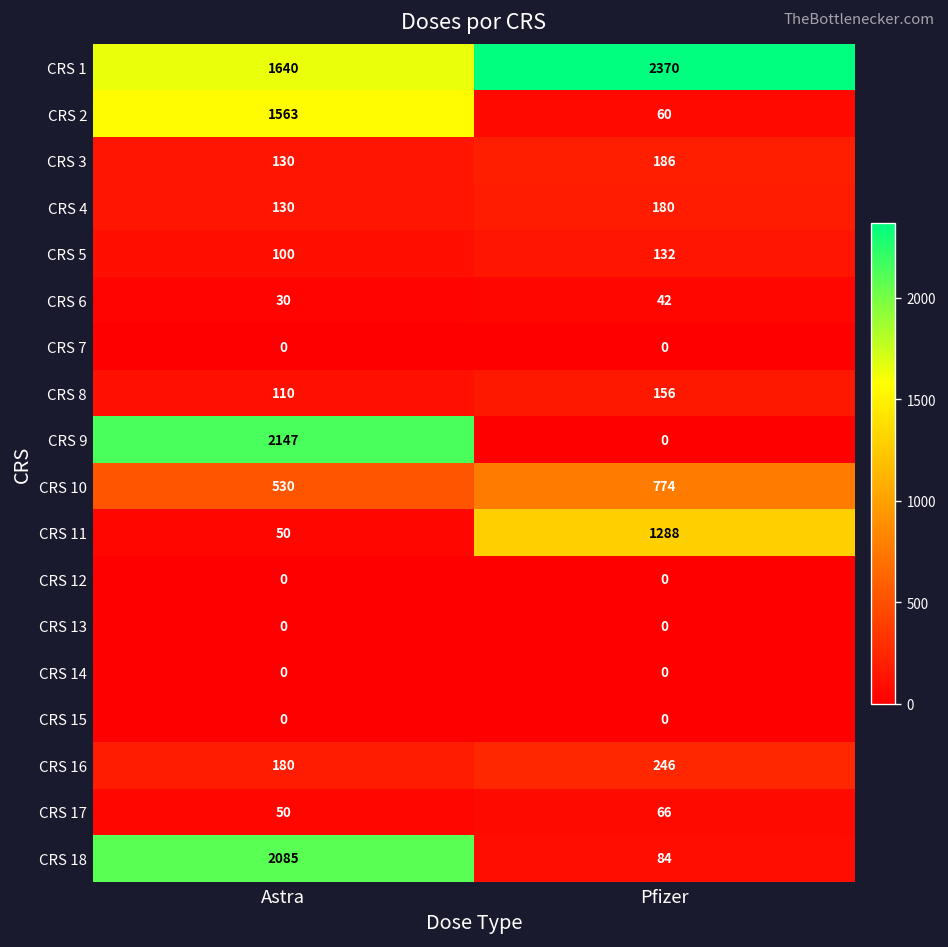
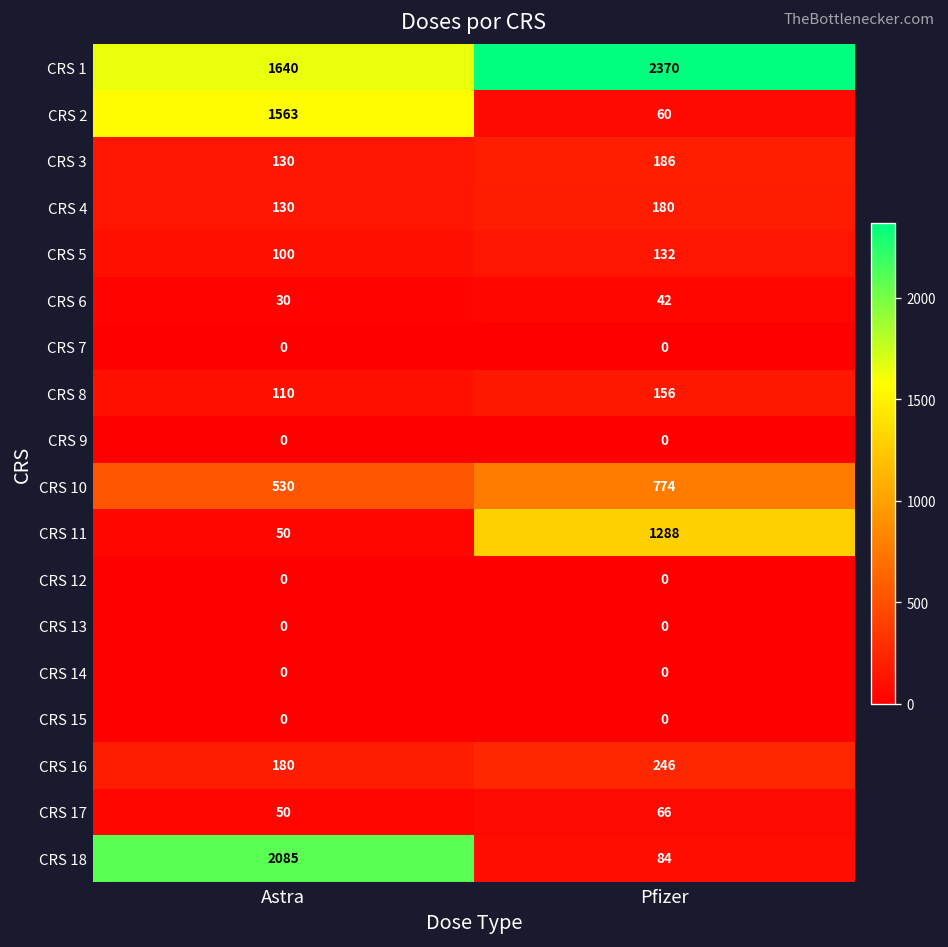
CRS 9, Astra: 2147 -> 0
